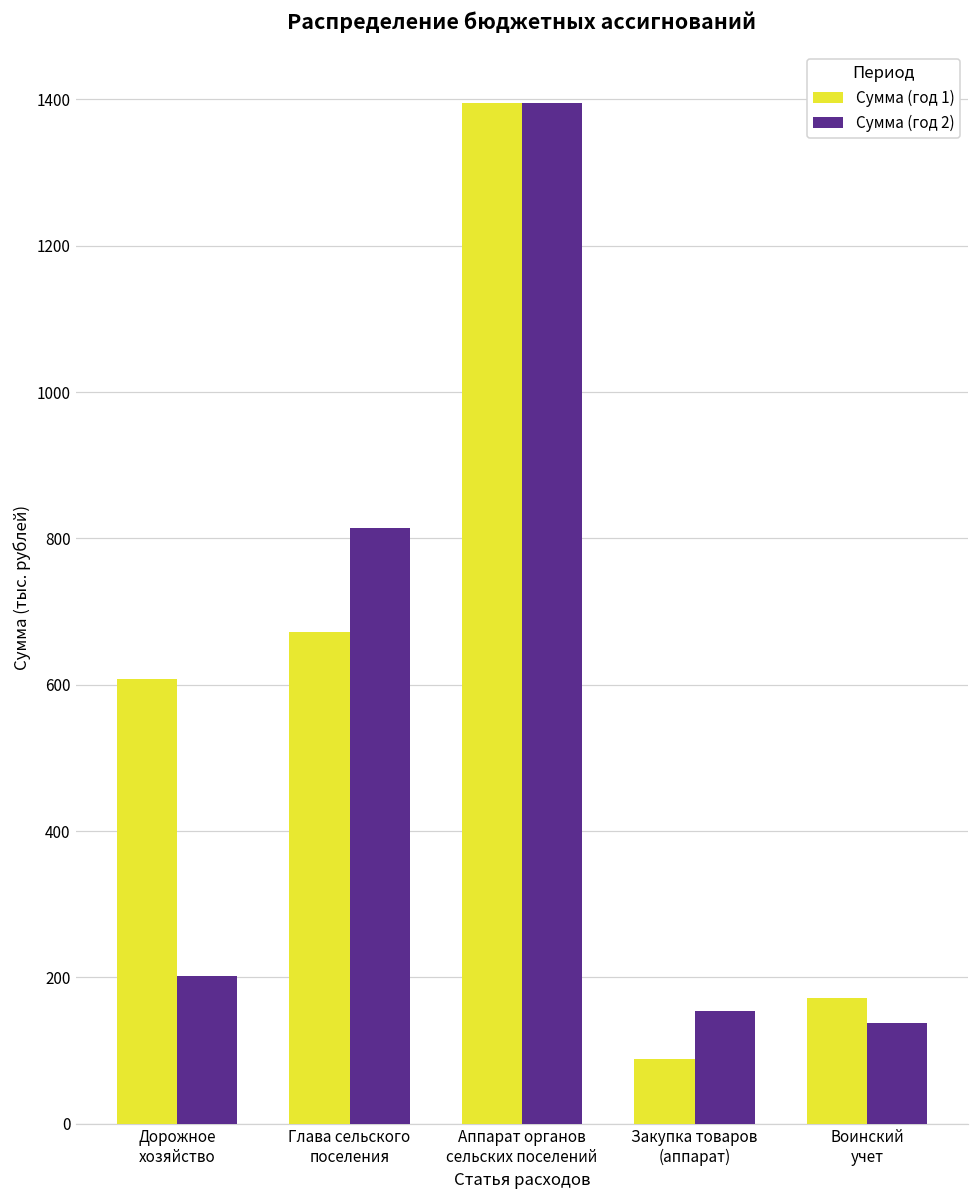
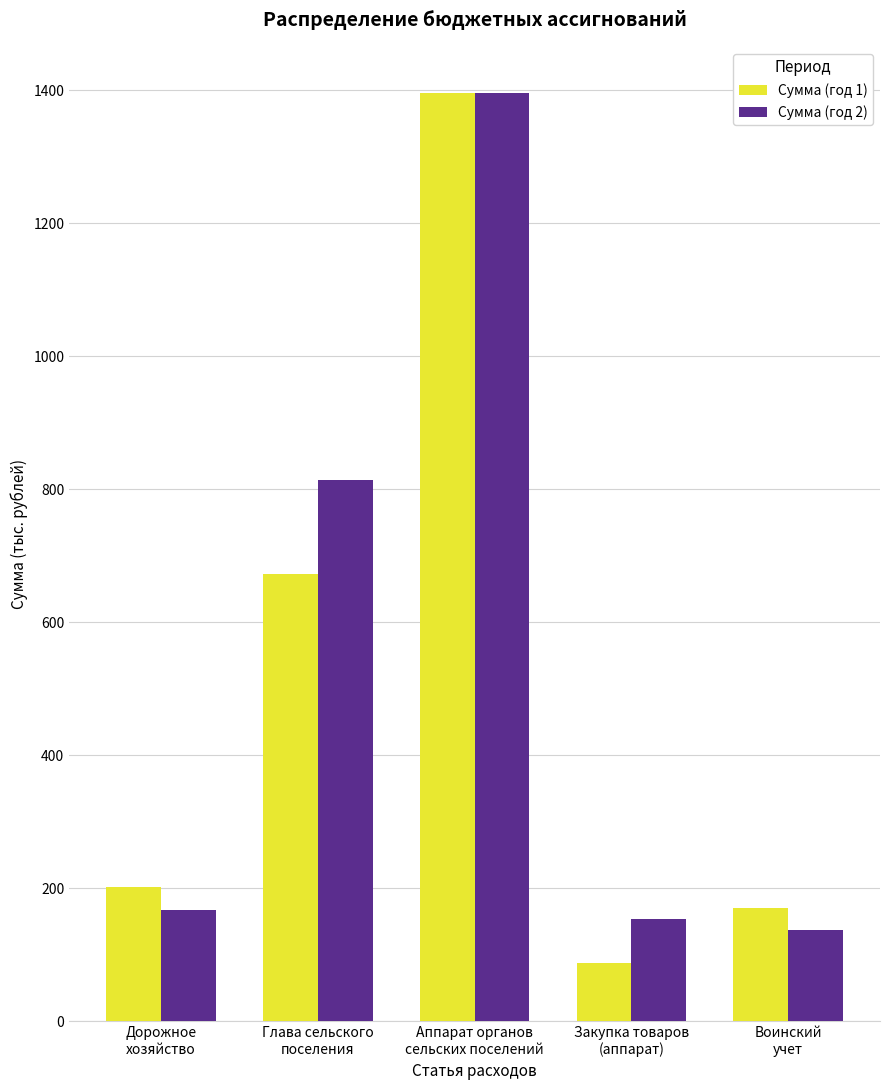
Сумма (год 1), Дорожное хозяйство: 610 -> 200
Сумма (год 2), Дорожное хозяйство: 200 -> 170
